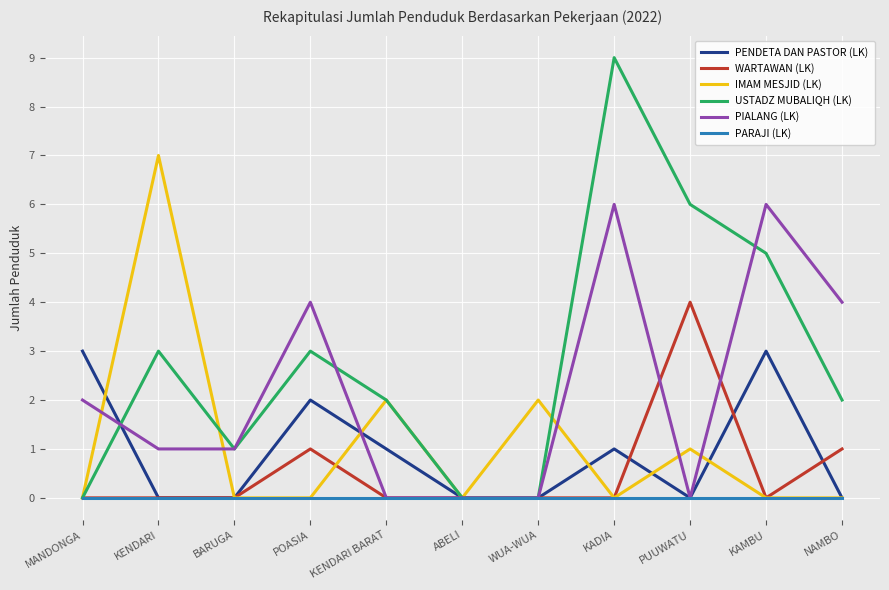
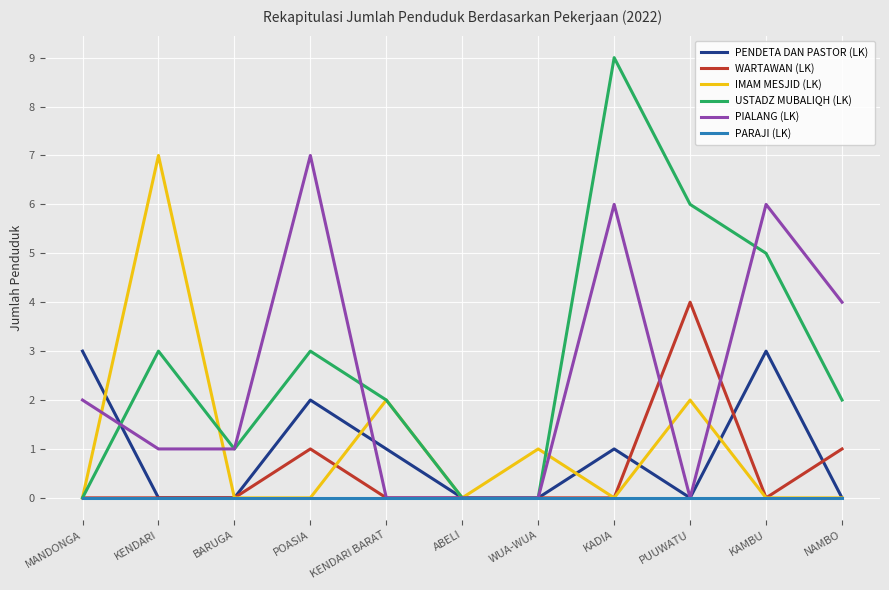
PIALANG (LK), POASIA: 4 -> 7
IMAM MESJID (LK), WUA-WUA: 2 -> 1
IMAM MESJID (LK), PUUWATU: 1 -> 2
